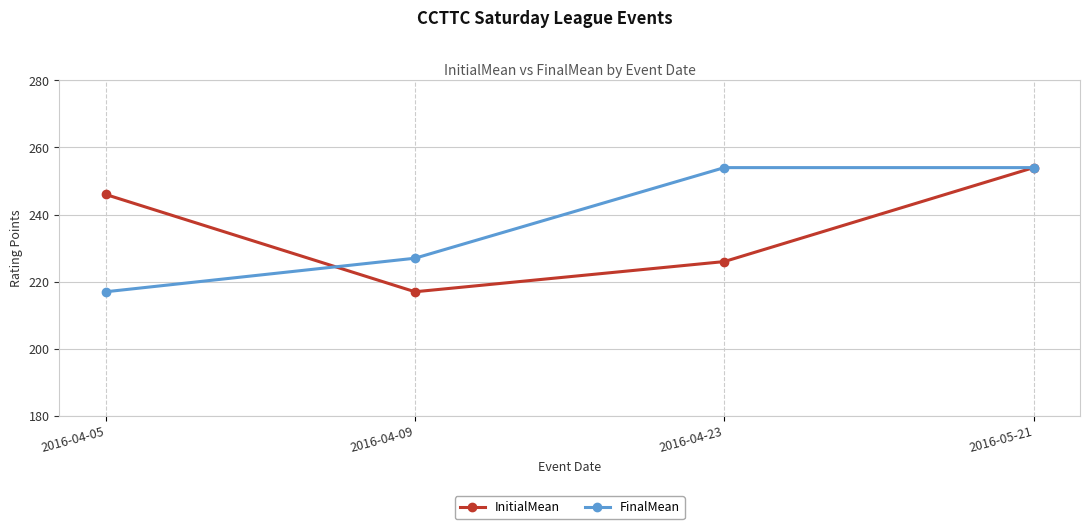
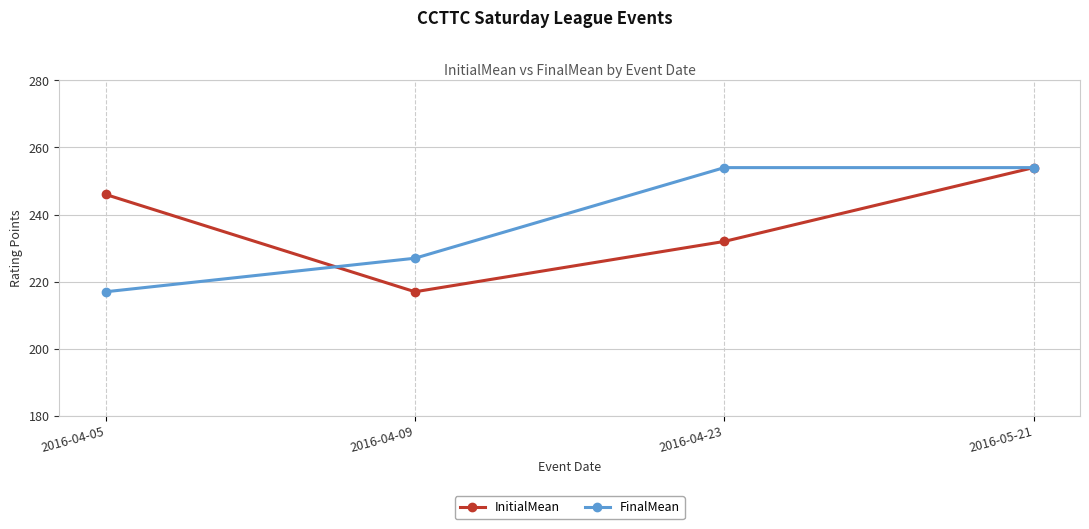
InitialMean, 2016-04-23: 226 -> 232
